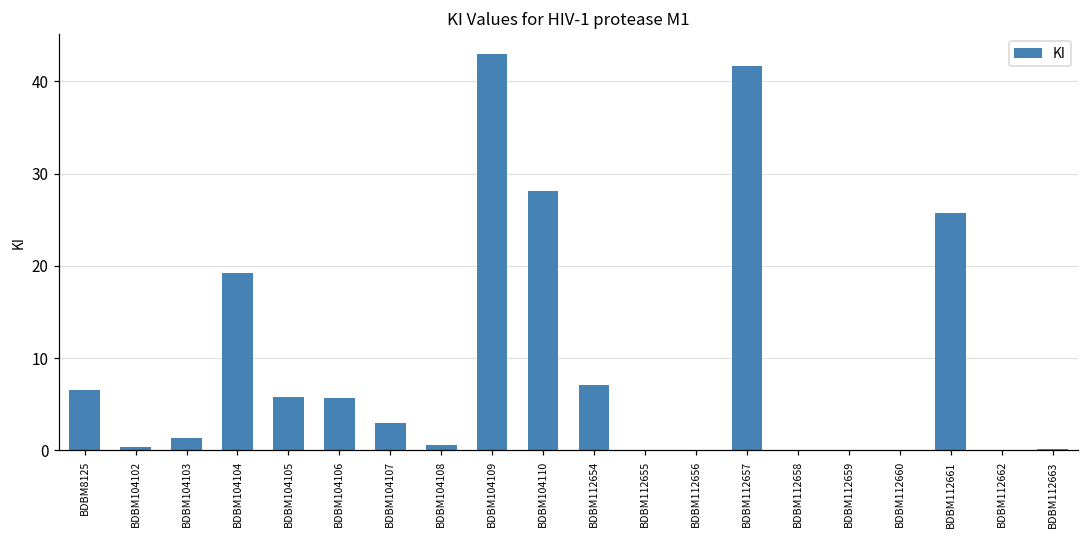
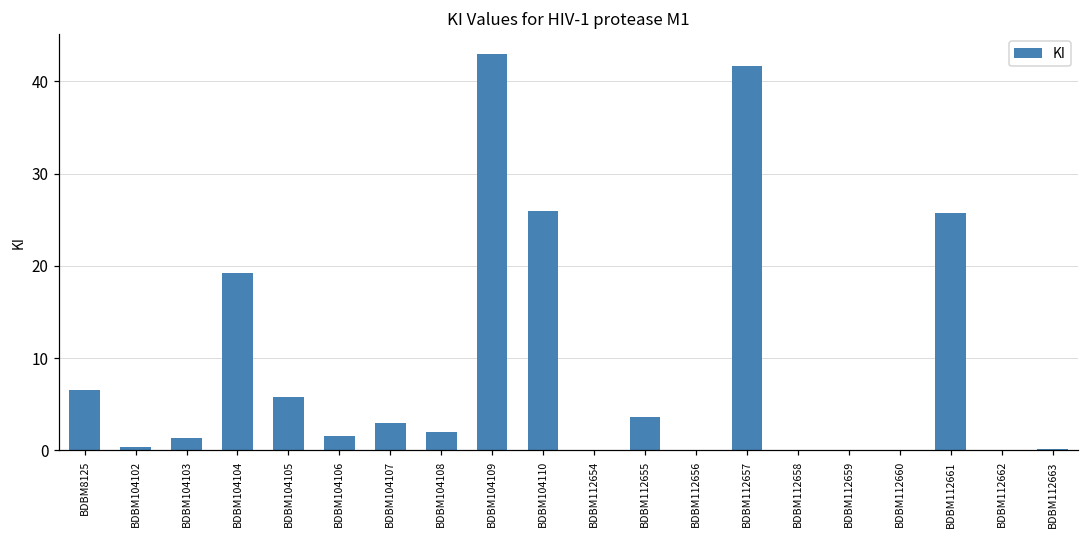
BDBM104106: 6 -> 2
BDBM104108: 1 -> 2
BDBM104110: 28 -> 26
BDBM112654: 7 -> 0
BDBM112655: 0 -> 4
